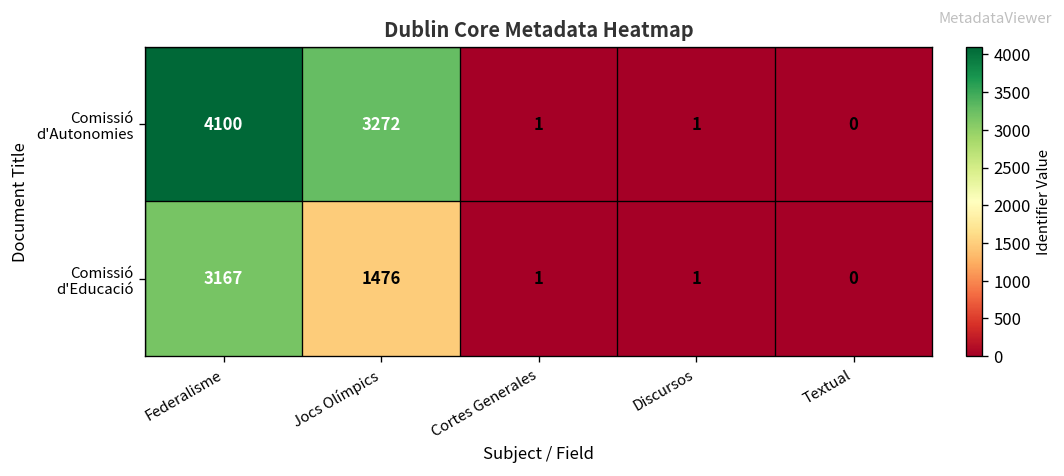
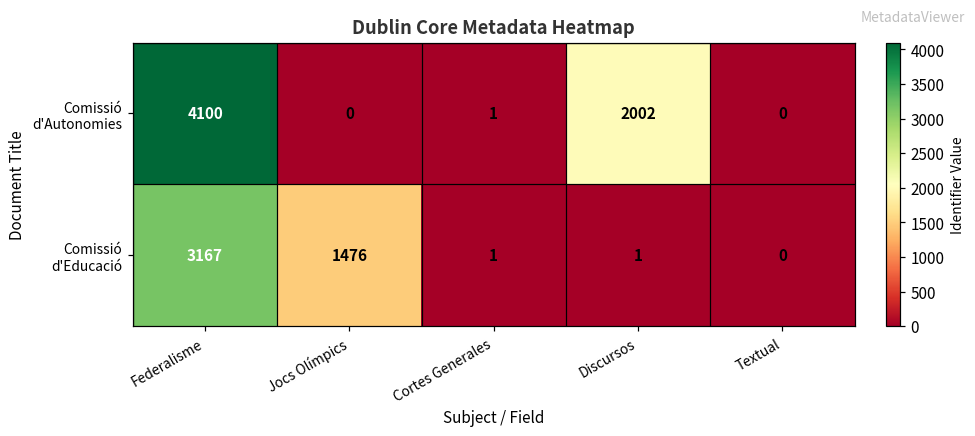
Comissió d'Autonomies, Jocs Olímpics: 3272 -> 0
Comissió d'Autonomies, Discursos: 1 -> 2002
